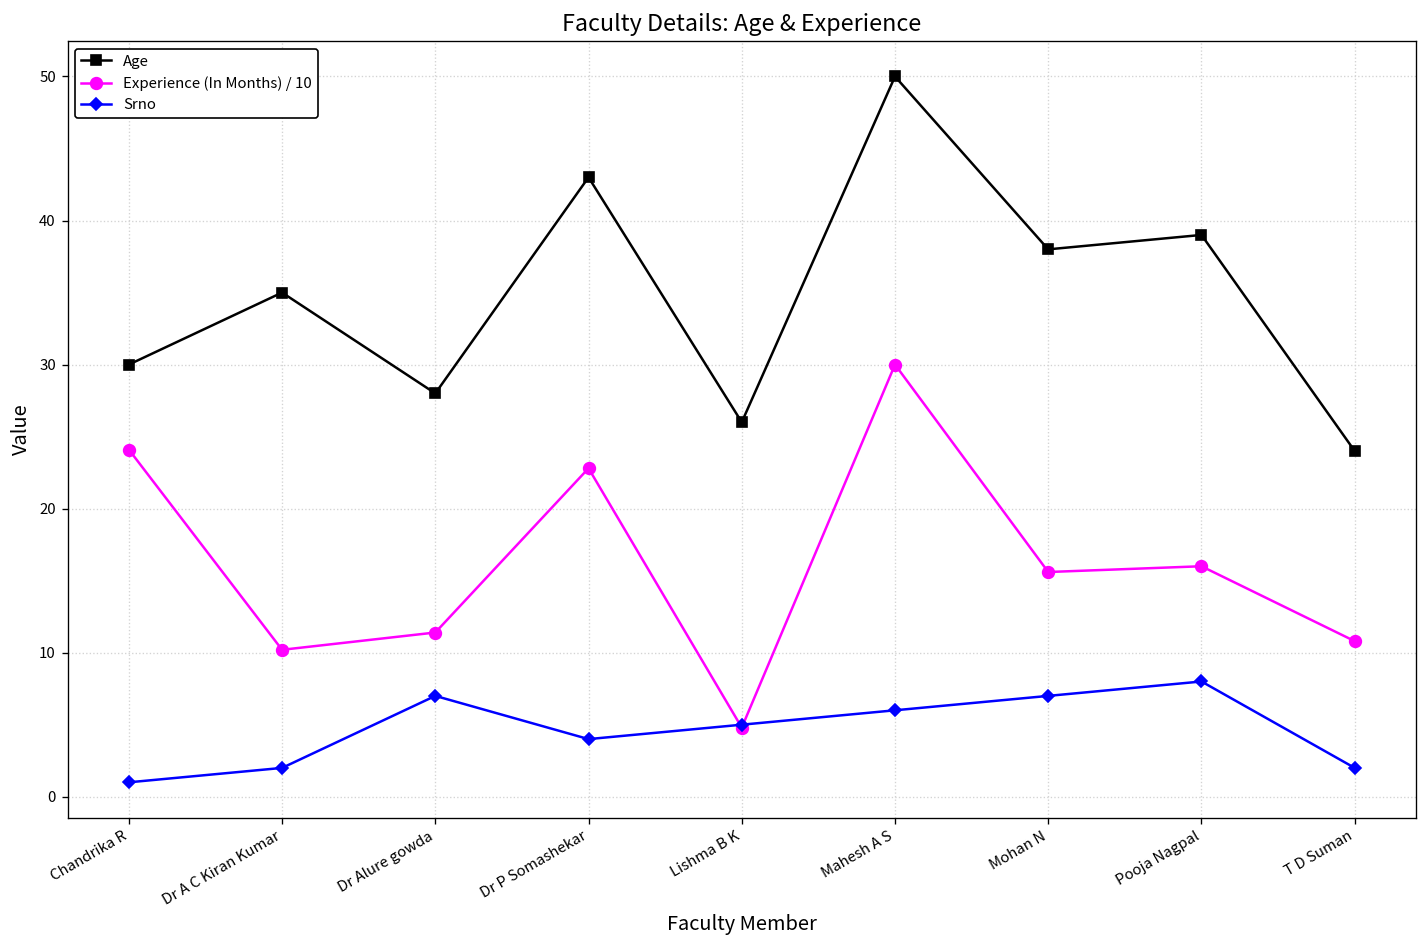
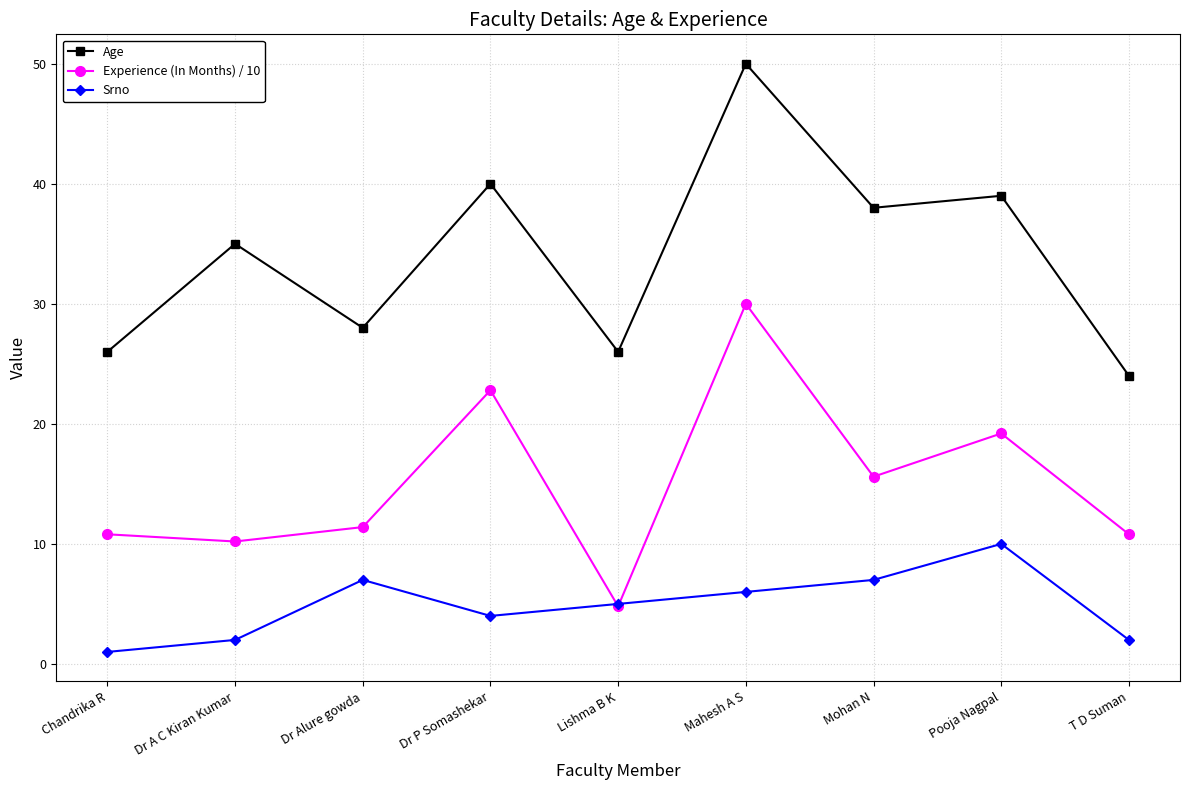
Age, Chandrika R: 30 -> 26
Experience (In Months) / 10, Chandrika R: 24.1 -> 10.8
Age, Dr P Somashekar: 43 -> 40
Experience (In Months) / 10, Pooja Nagpal: 16.0 -> 19.2
Srno, Pooja Nagpal: 8 -> 10
